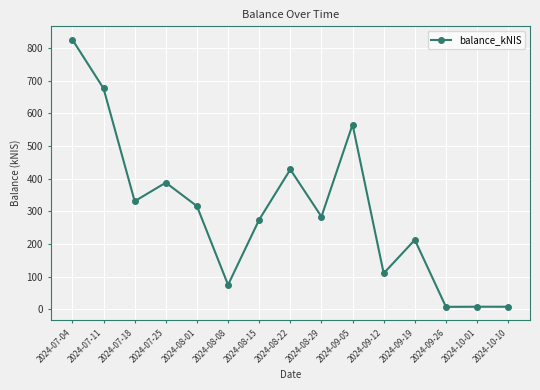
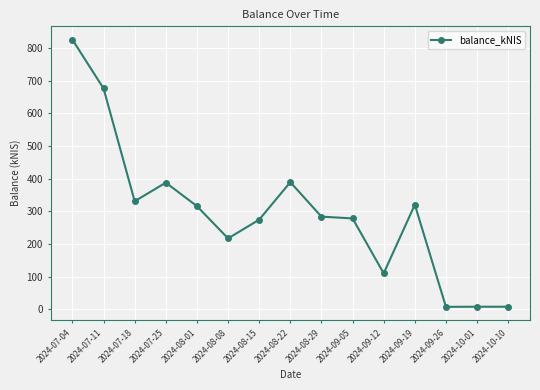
2024-08-08: 70 -> 220
2024-08-22: 430 -> 390
2024-09-05: 570 -> 280
2024-09-19: 210 -> 320
